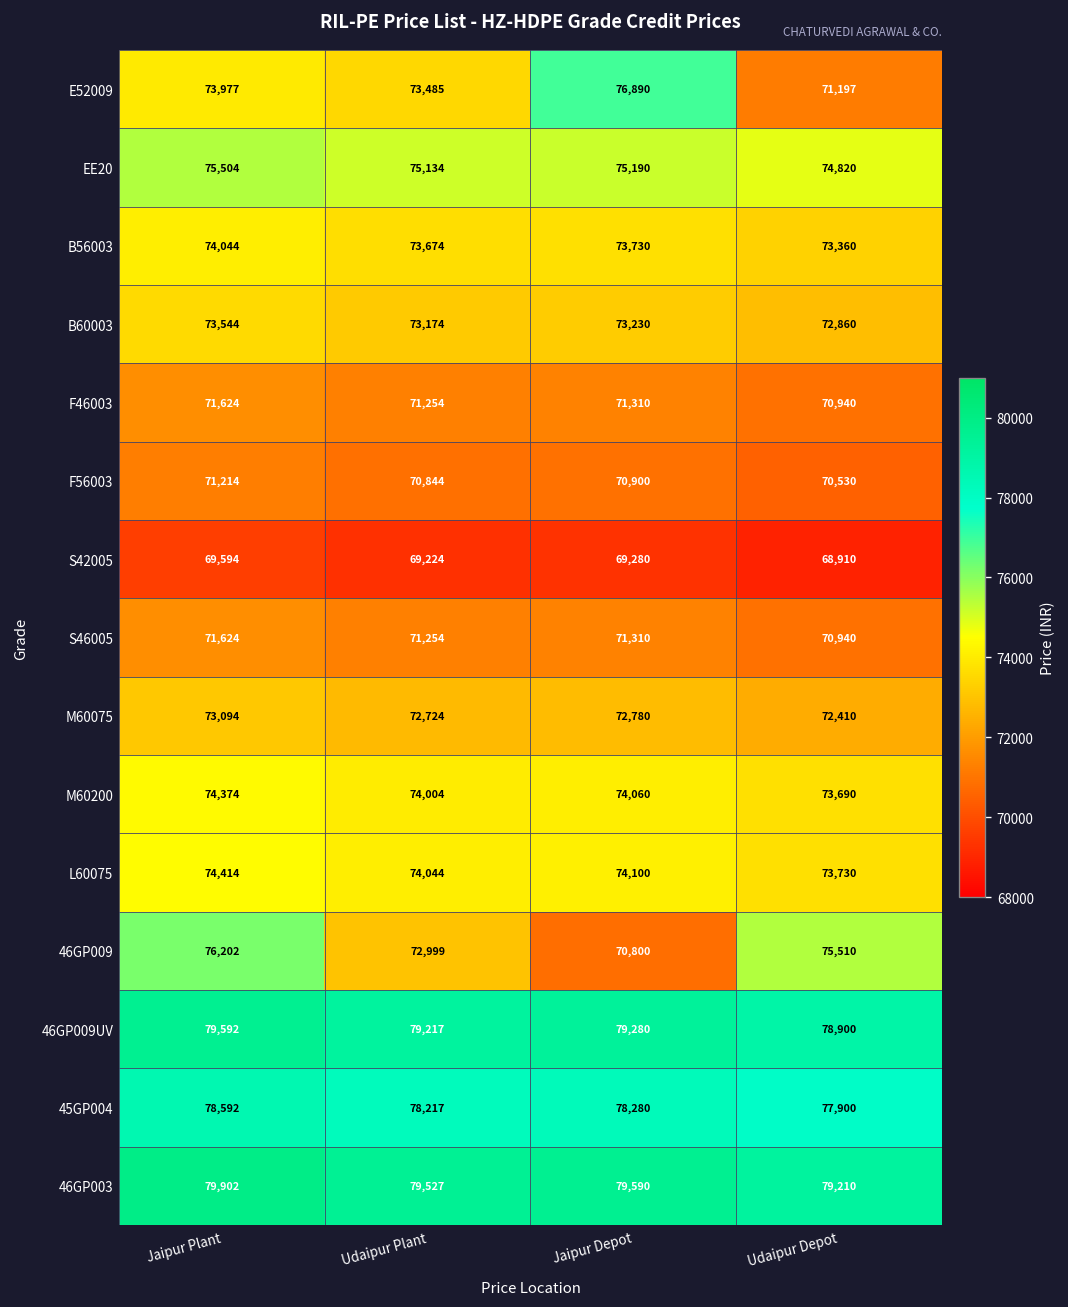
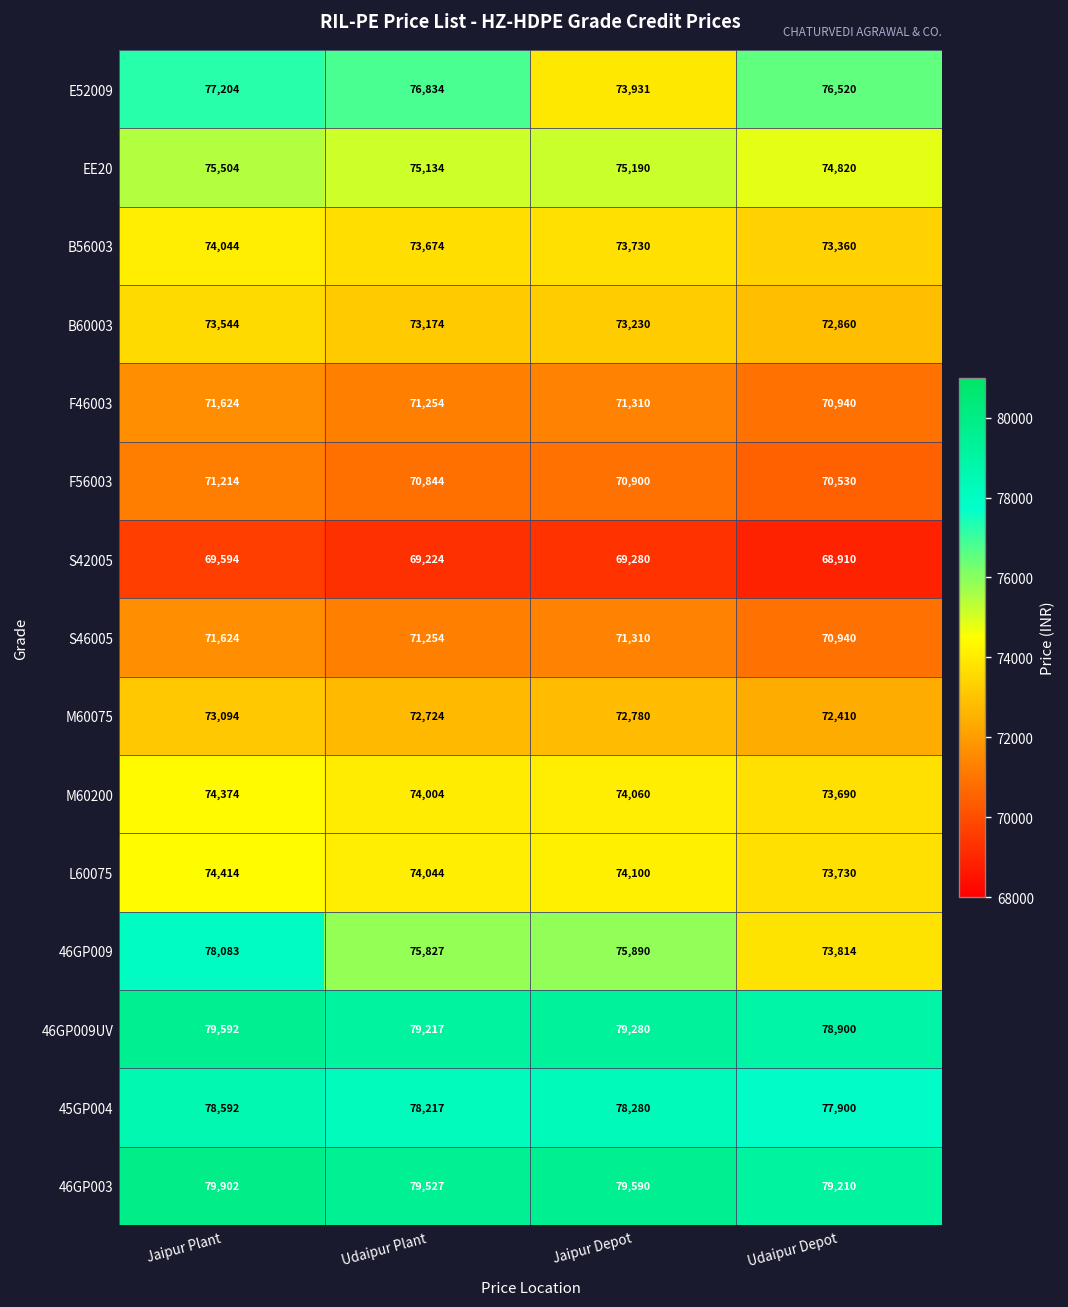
E52009, Jaipur Plant: 73,977 -> 77,204
E52009, Udaipur Plant: 73,485 -> 76,834
E52009, Jaipur Depot: 76,890 -> 73,931
E52009, Udaipur Depot: 71,197 -> 76,520
46GP009, Jaipur Plant: 76,202 -> 78,083
46GP009, Udaipur Plant: 72,999 -> 75,827
46GP009, Jaipur Depot: 70,800 -> 75,890
46GP009, Udaipur Depot: 75,510 -> 73,814
